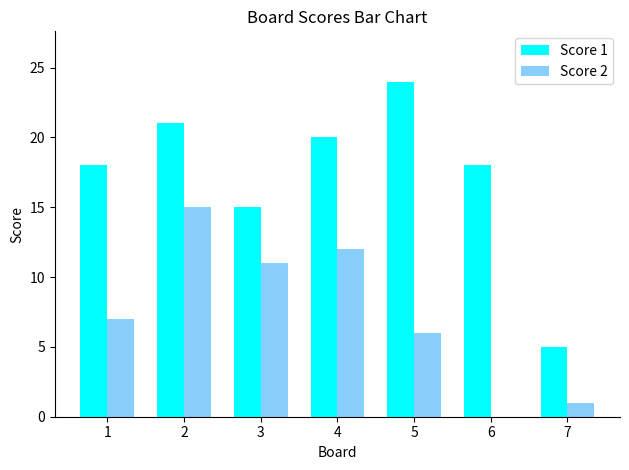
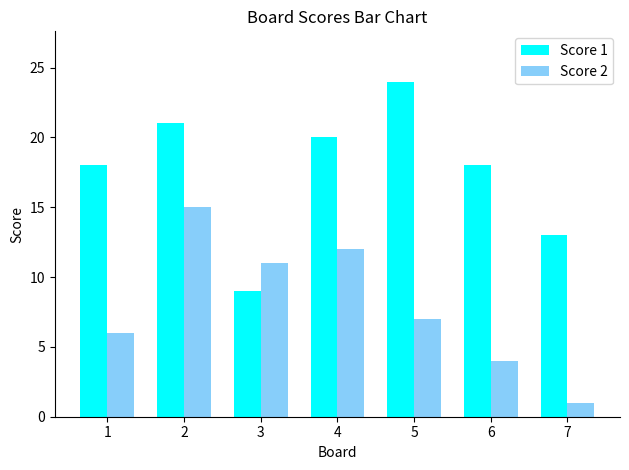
Score 2, 1: 7 -> 6
Score 1, 3: 15 -> 9
Score 2, 5: 6 -> 7
Score 2, 6: 0 -> 4
Score 1, 7: 5 -> 13
